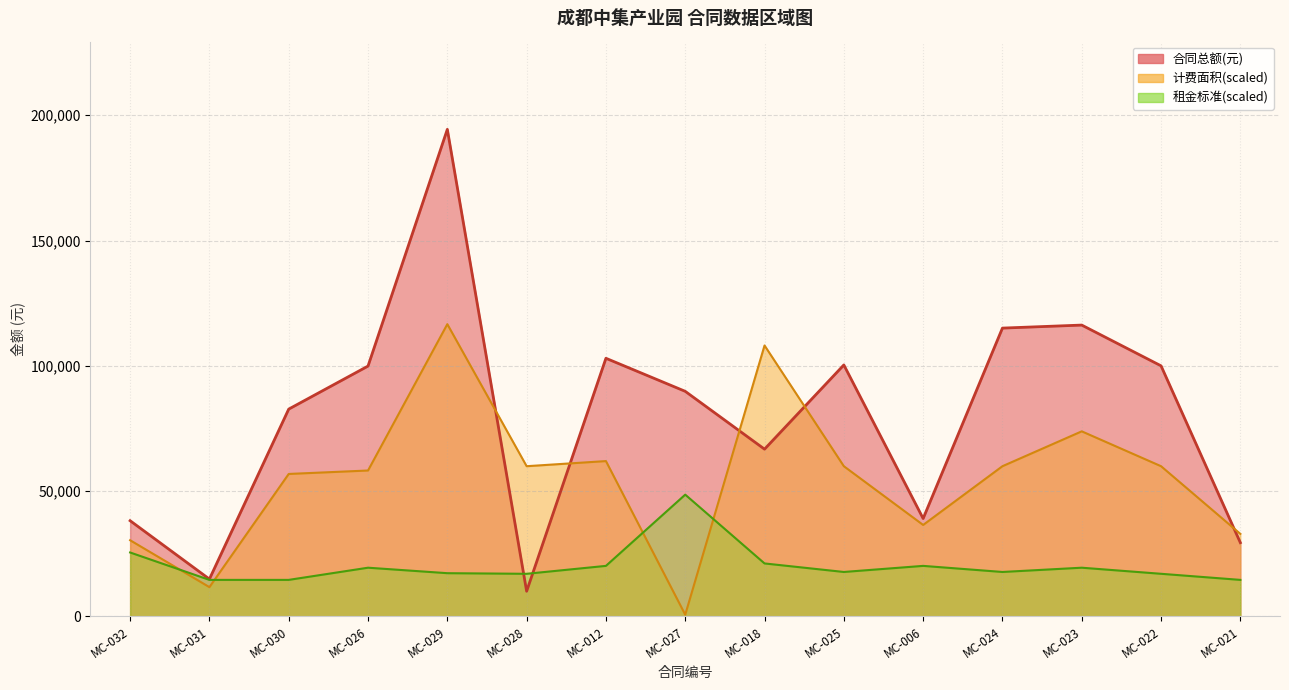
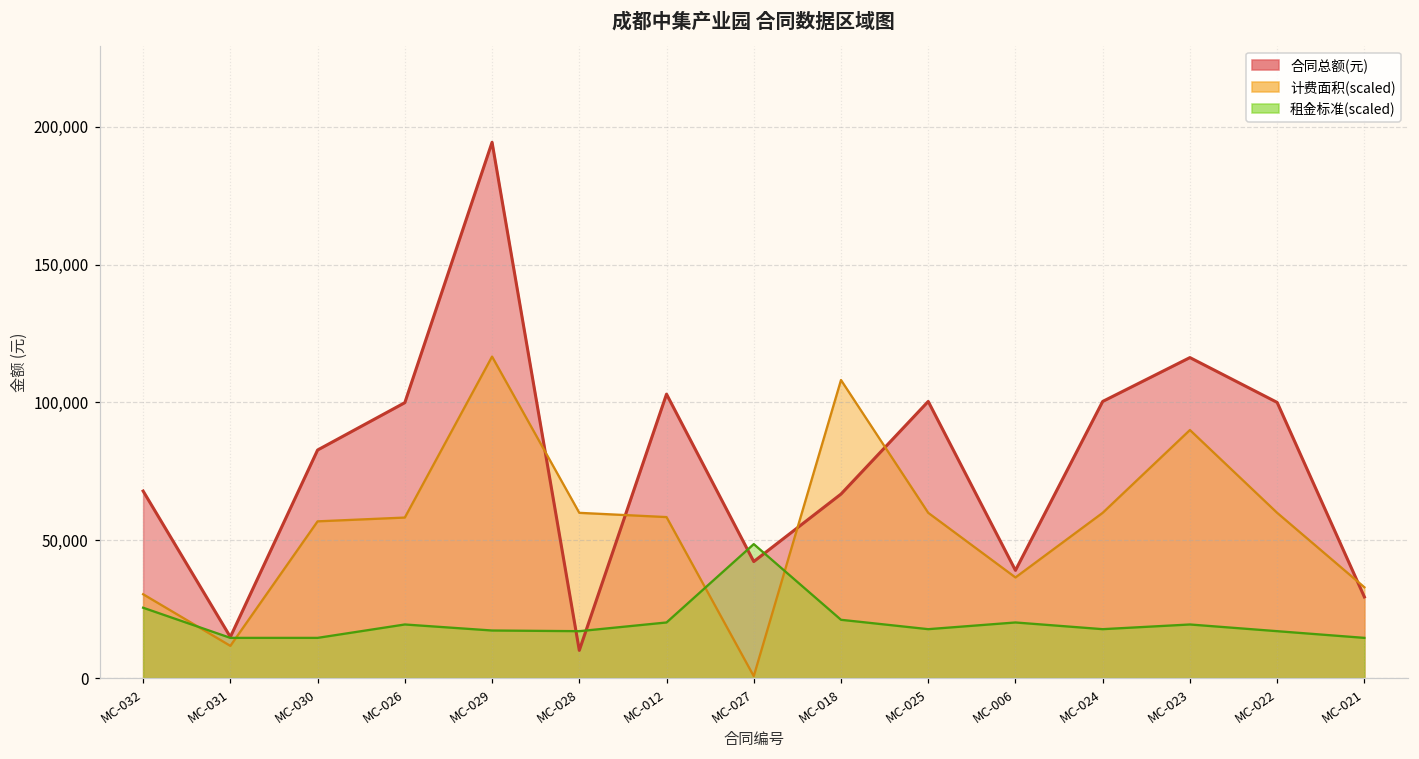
合同总额(元), MC-032: 38,000 -> 68,000
计费面积(scaled), MC-012: 62,000 -> 58,000
合同总额(元), MC-027: 90,000 -> 42,000
合同总额(元), MC-024: 115,000 -> 100,000
计费面积(scaled), MC-023: 74,000 -> 90,000
